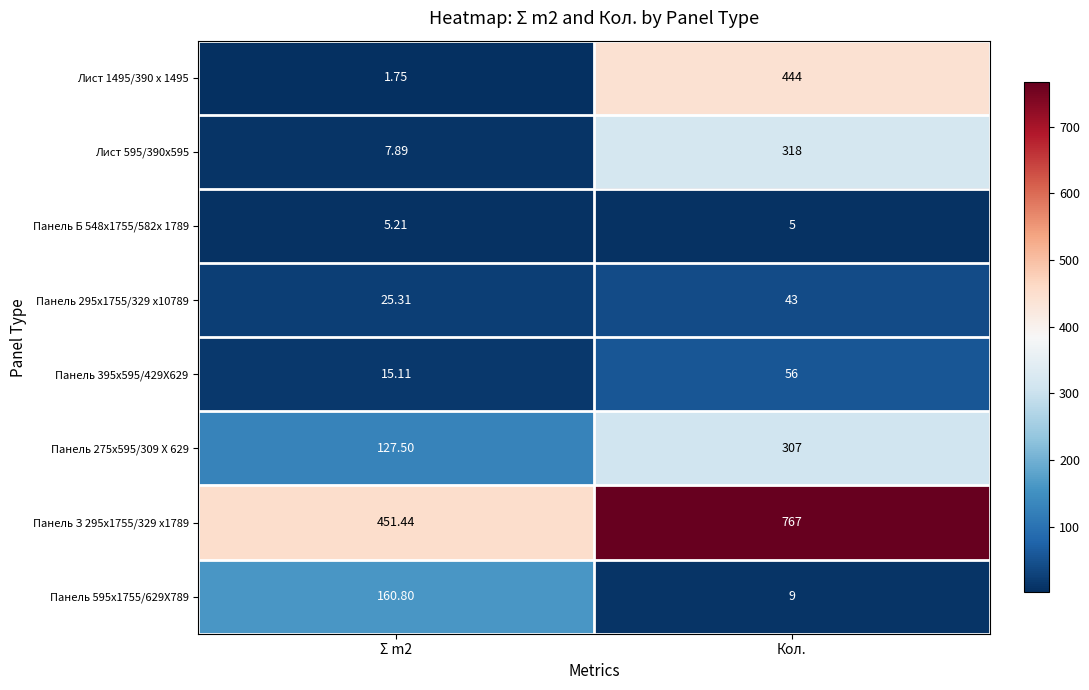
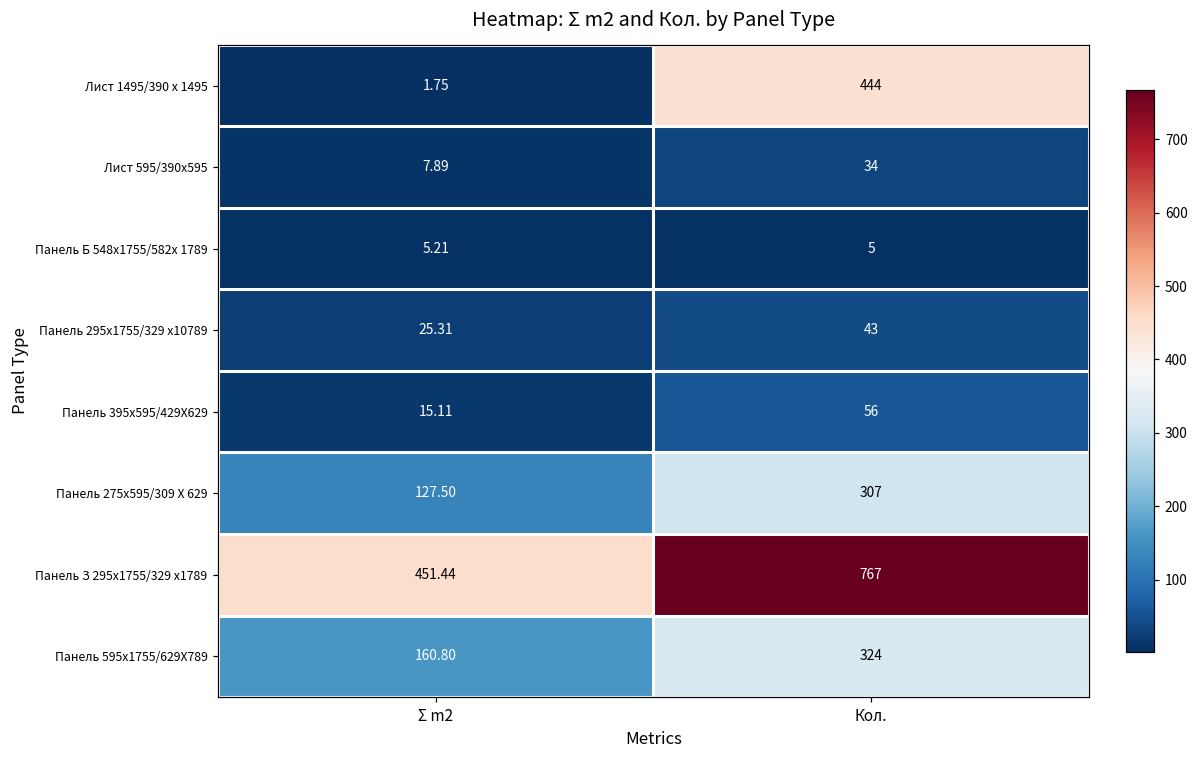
Лист 595/390х595, Кол.: 318 -> 34
Панель 595х1755/629X789, Кол.: 9 -> 324
